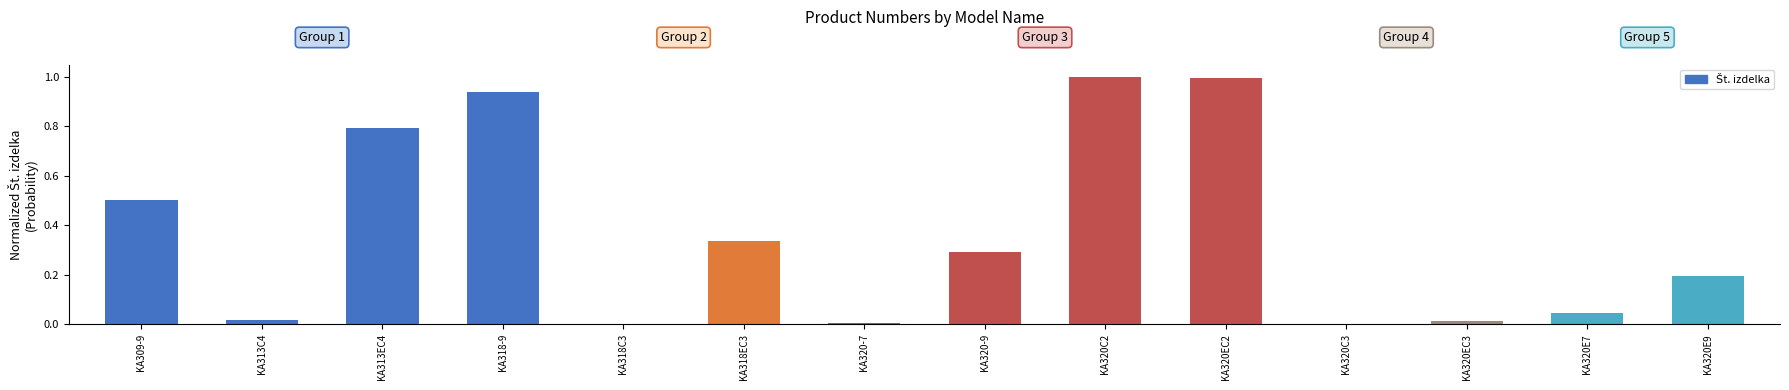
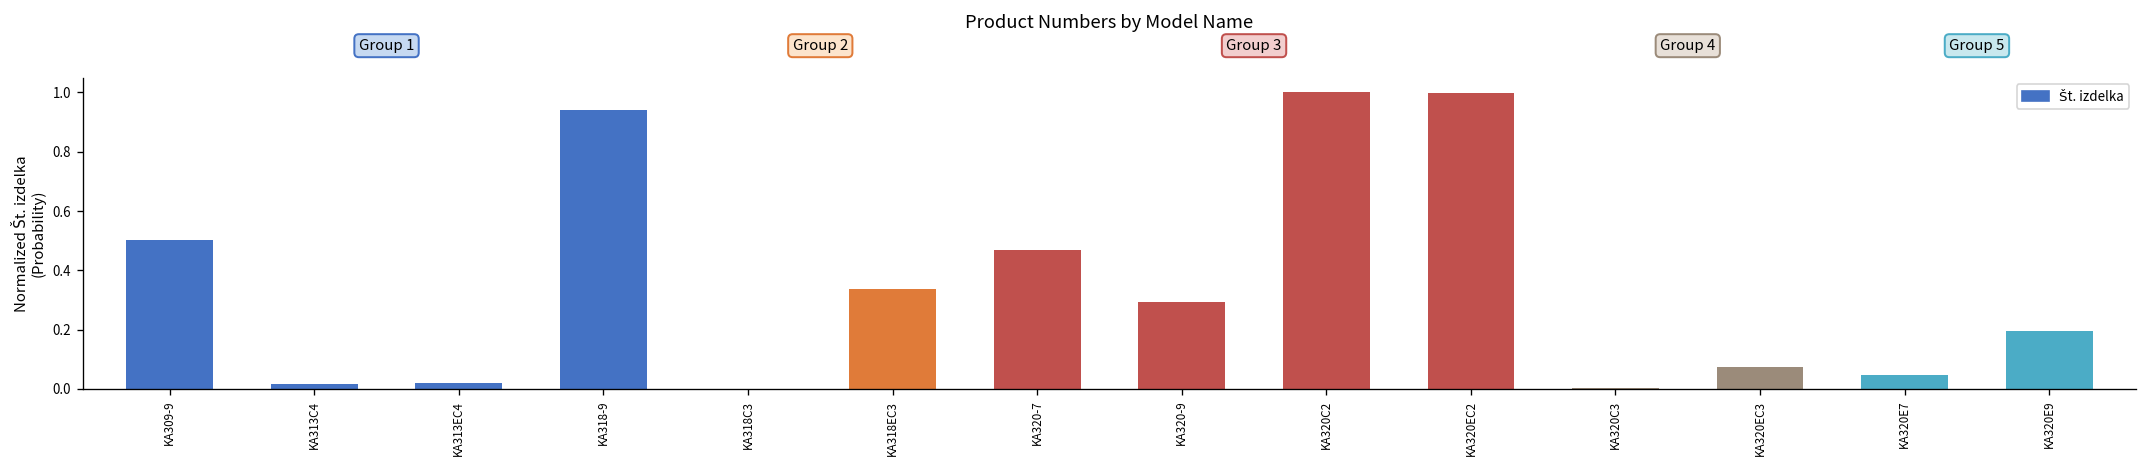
KA313EC4: 0.79 -> 0.02
KA320-7: 0.00 -> 0.47
KA320EC3: 0.01 -> 0.07
